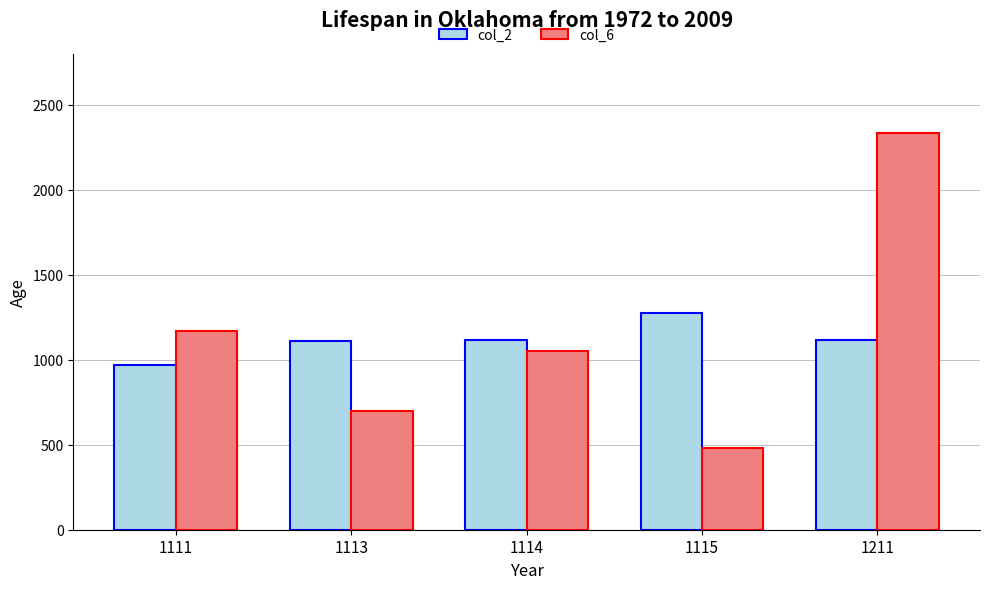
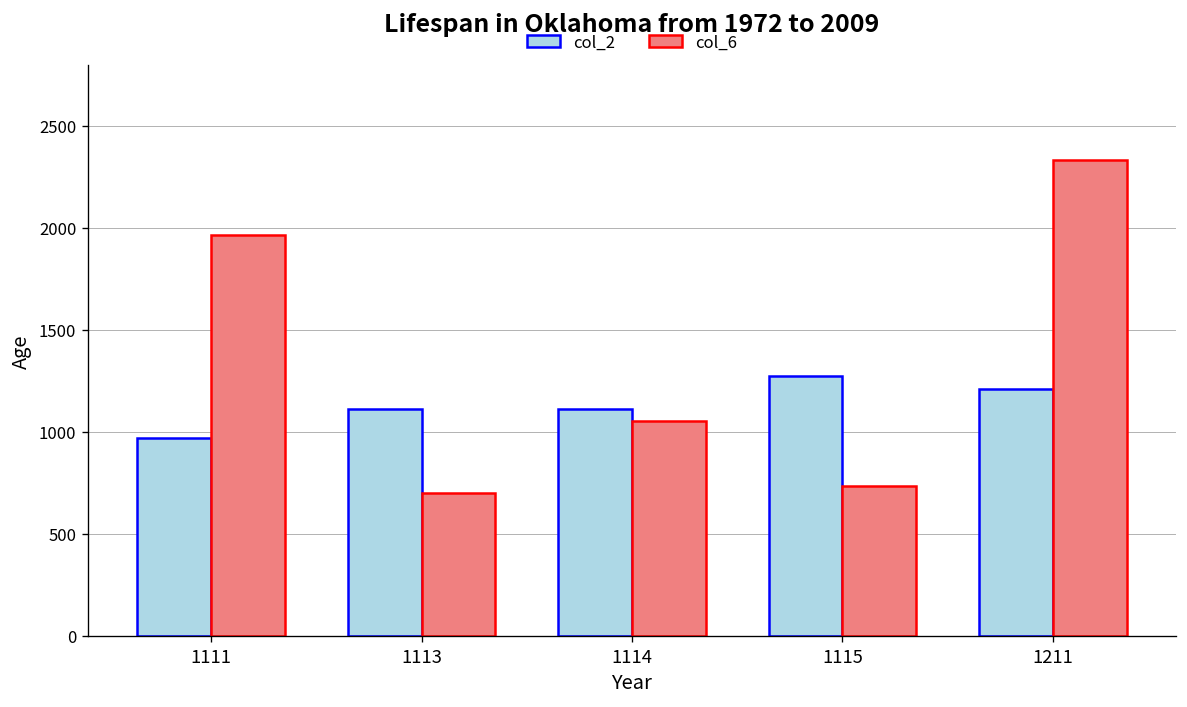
col_6, 1111: 1170 -> 1960
col_6, 1115: 480 -> 740
col_2, 1211: 1110 -> 1210
